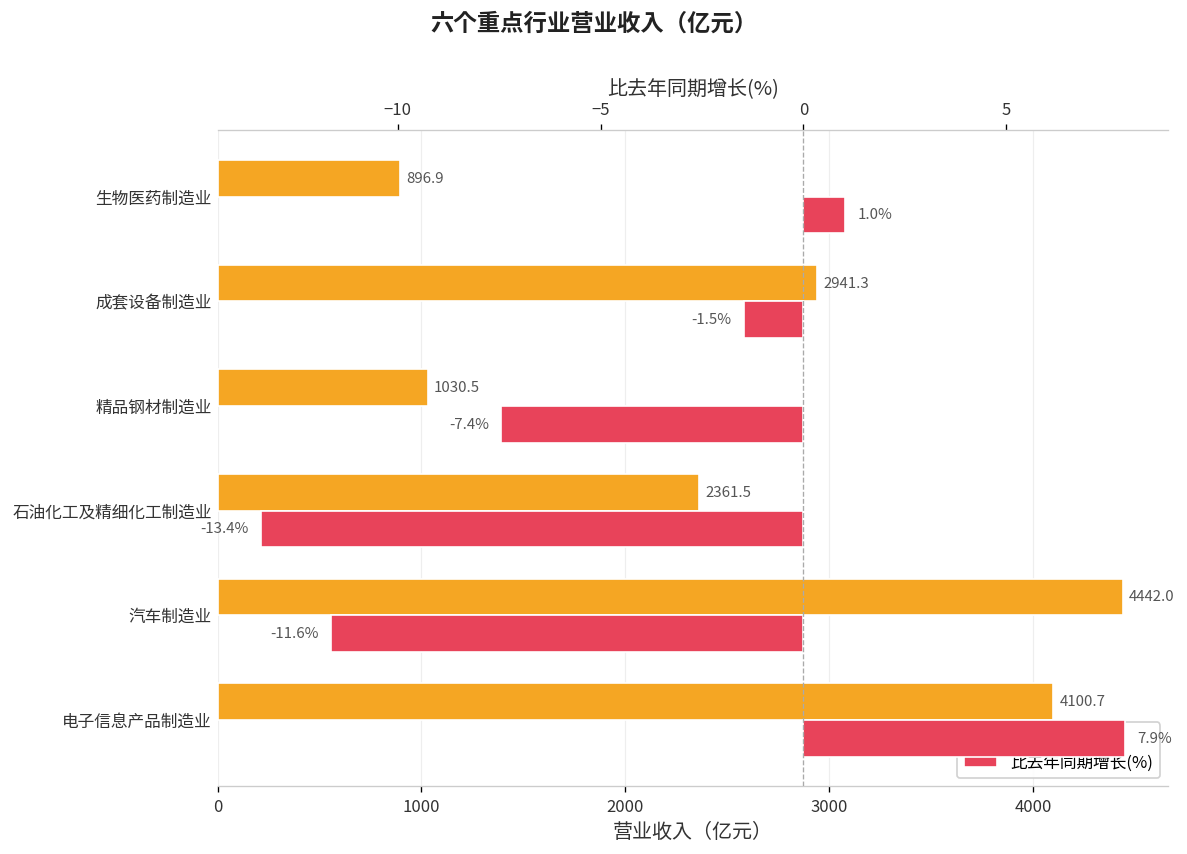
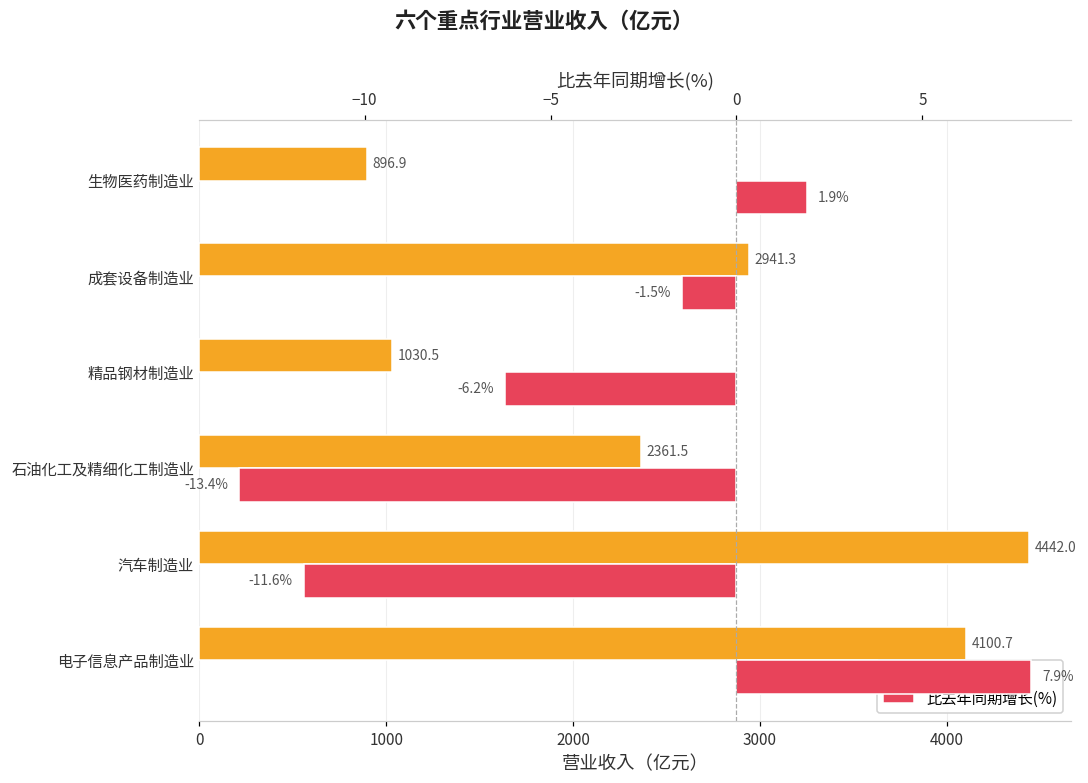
比去年同期增长(%), 生物医药制造业: 1.0% -> 1.9%
比去年同期增长(%), 精品钢材制造业: -7.4% -> -6.2%
